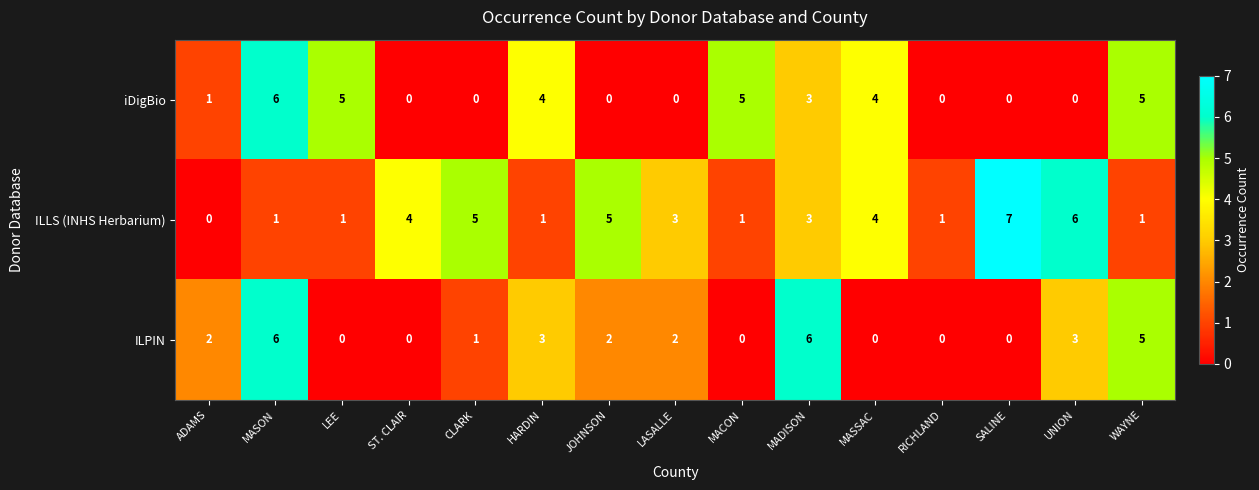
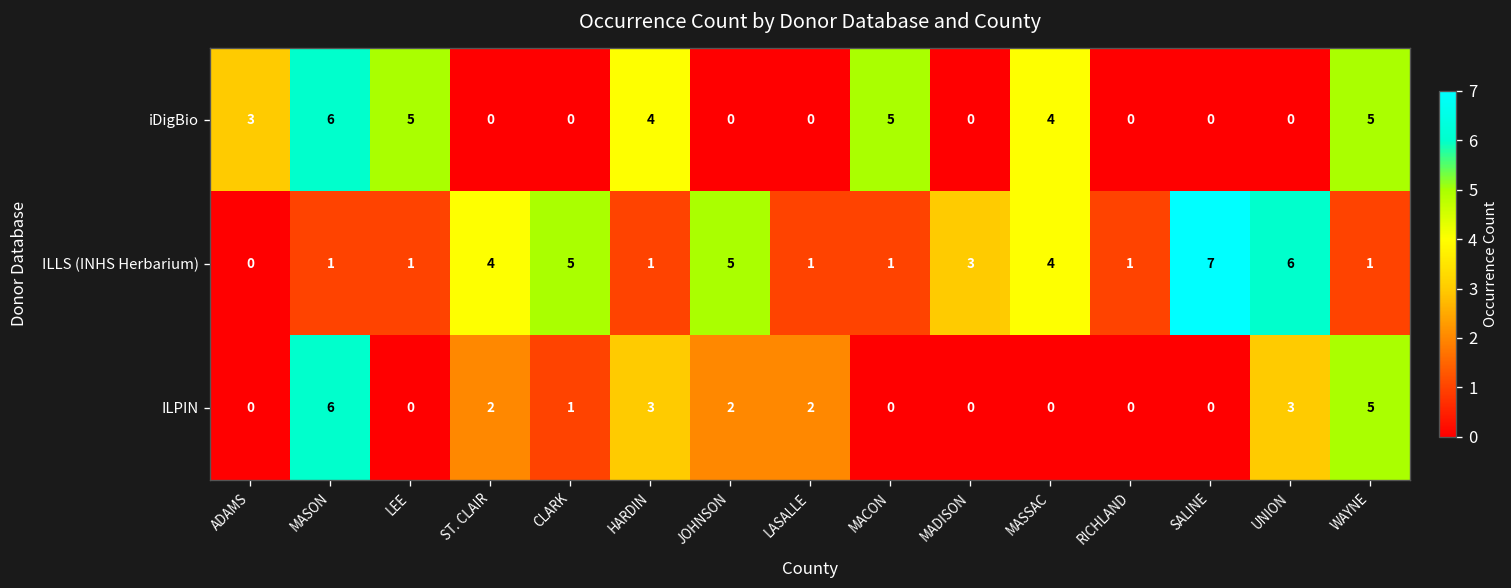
iDigBio, ADAMS: 1 -> 3
iDigBio, MADISON: 3 -> 0
ILLS (INHS Herbarium), LASALLE: 3 -> 1
ILPIN, ADAMS: 2 -> 0
ILPIN, ST. CLAIR: 0 -> 2
ILPIN, MADISON: 6 -> 0
